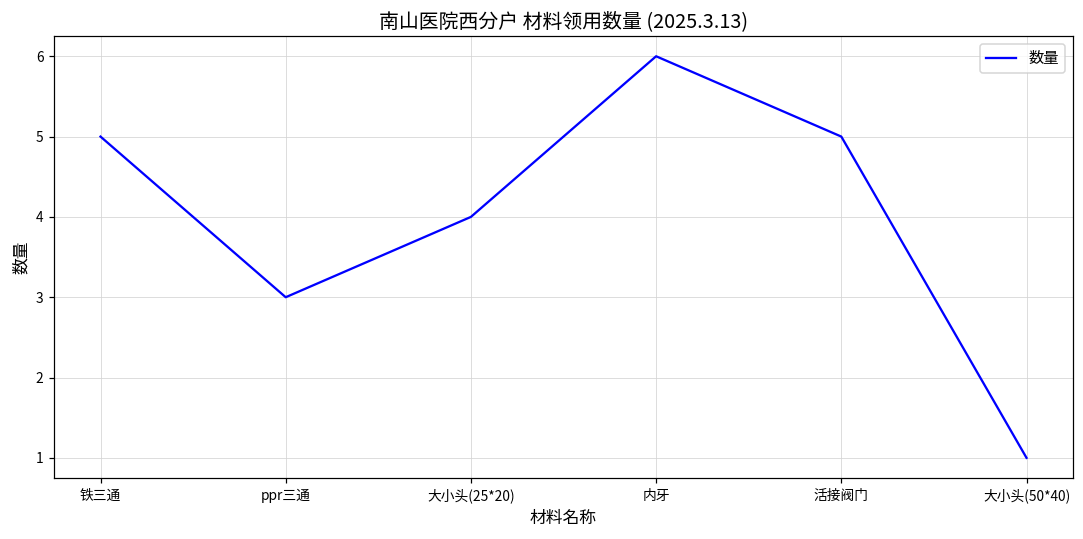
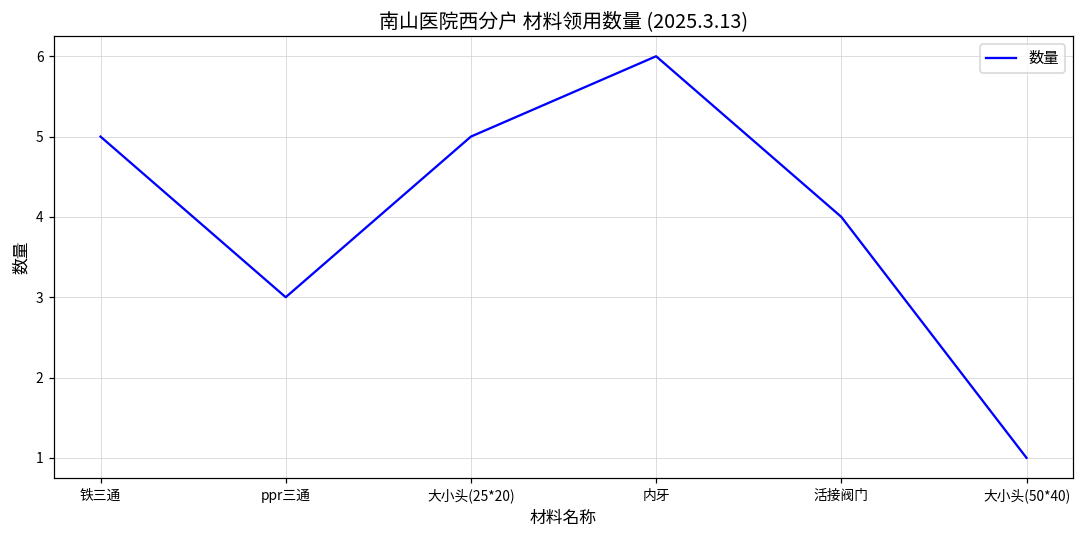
大小头(25*20): 4 -> 5
活接阀门: 5 -> 4
